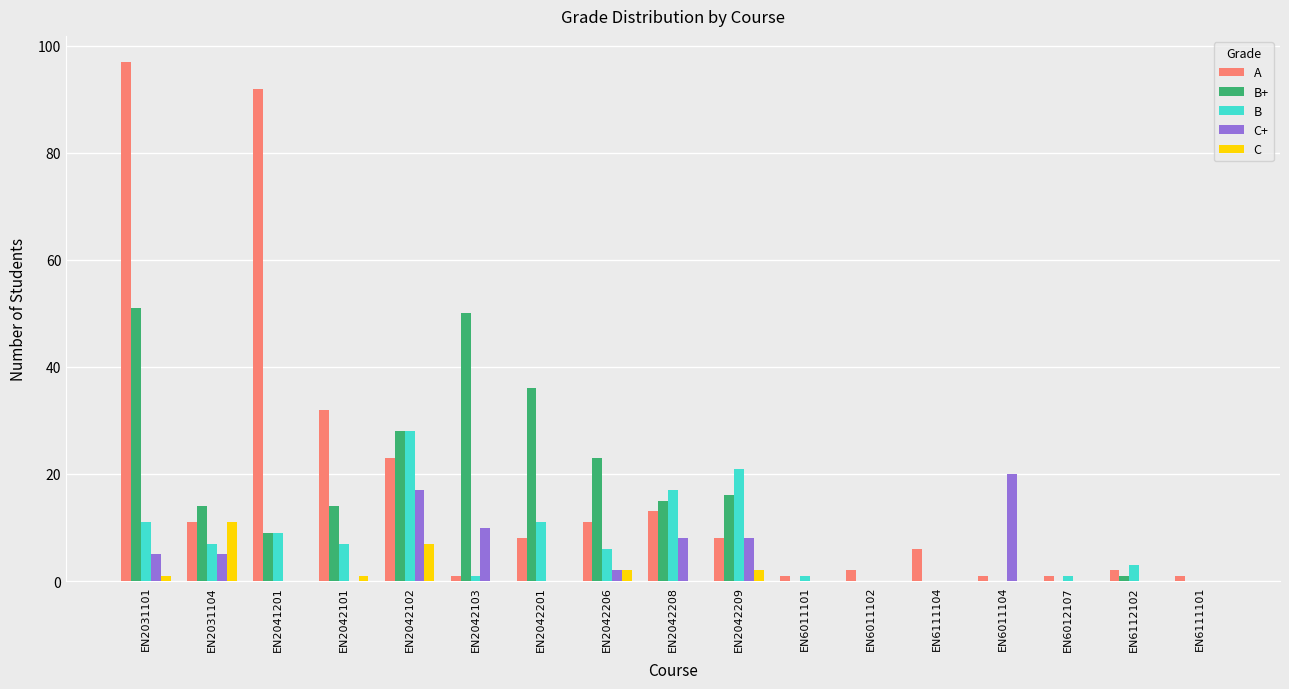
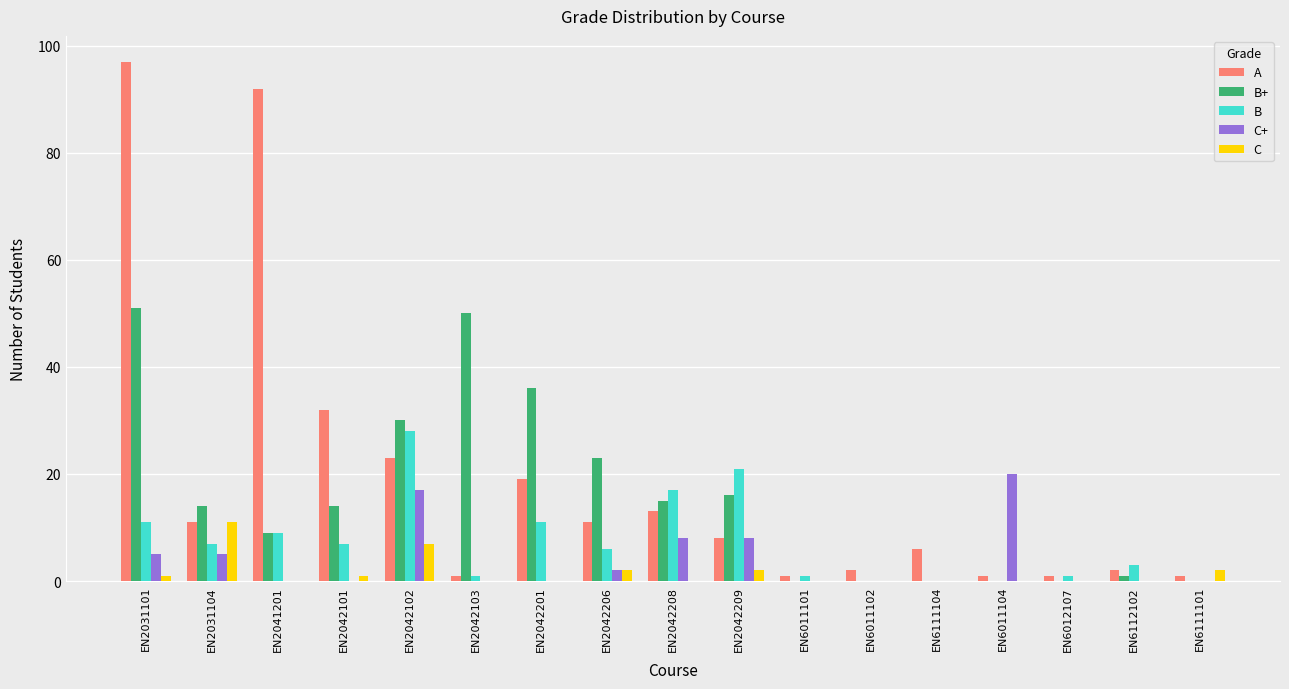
B+, EN2042102: 28 -> 30
C+, EN2042103: 10 -> 0
A, EN2042201: 8 -> 19
C, EN6111101: 0 -> 2
